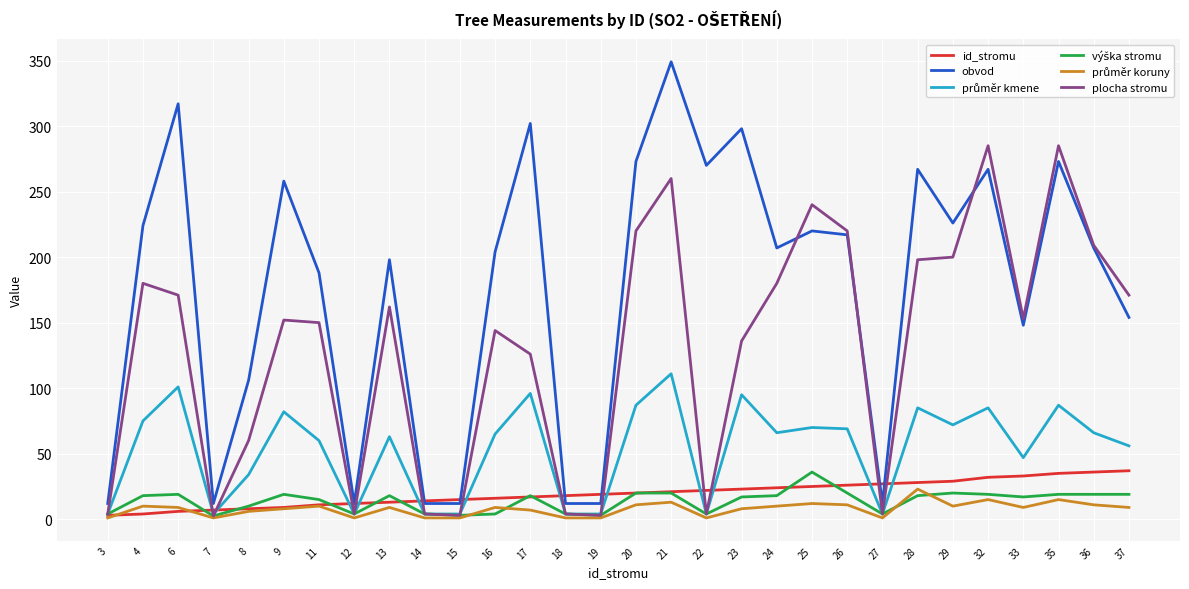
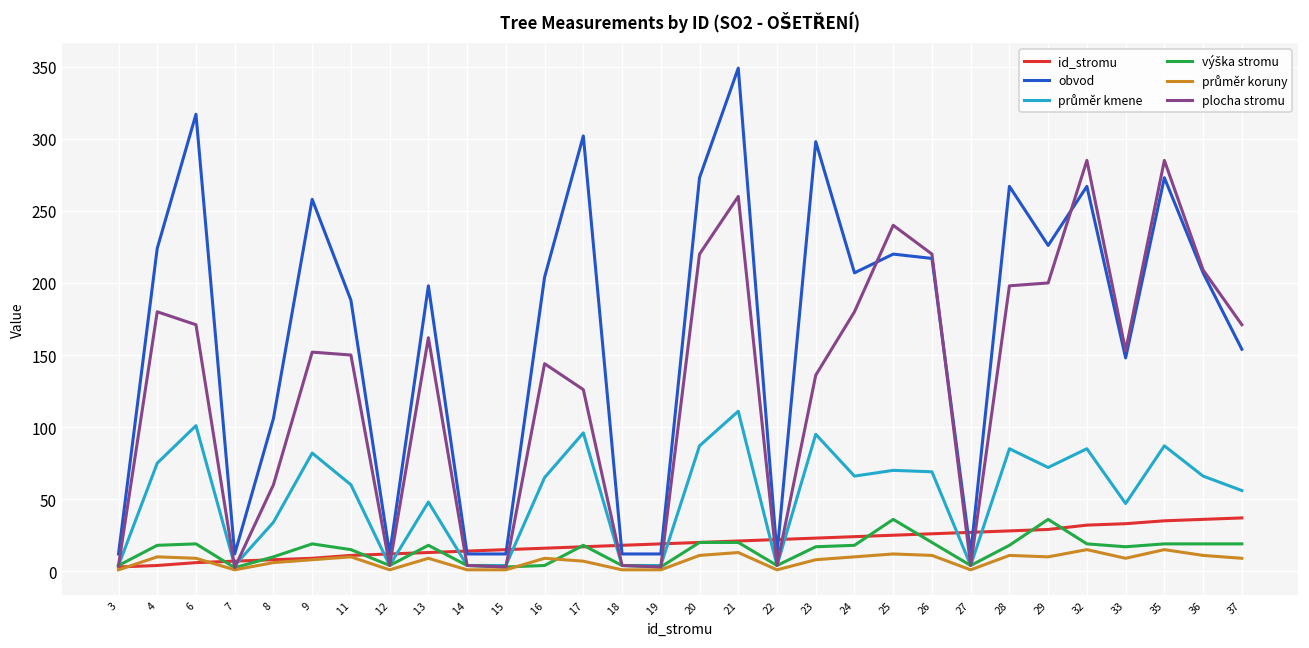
průměr kmene, 13: 63 -> 48
obvod, 22: 270 -> 12
průměr koruny, 28: 23 -> 11
výška stromu, 29: 20 -> 36
